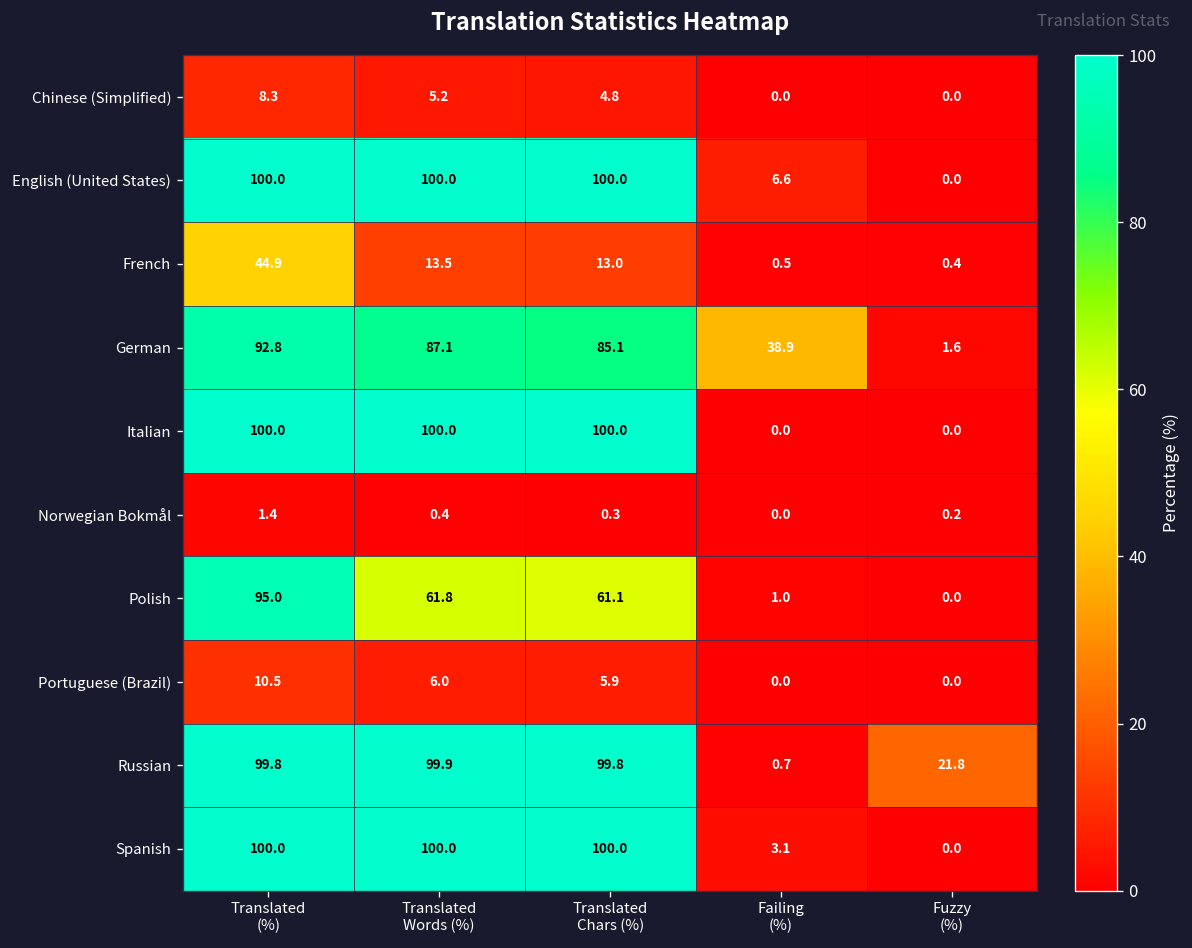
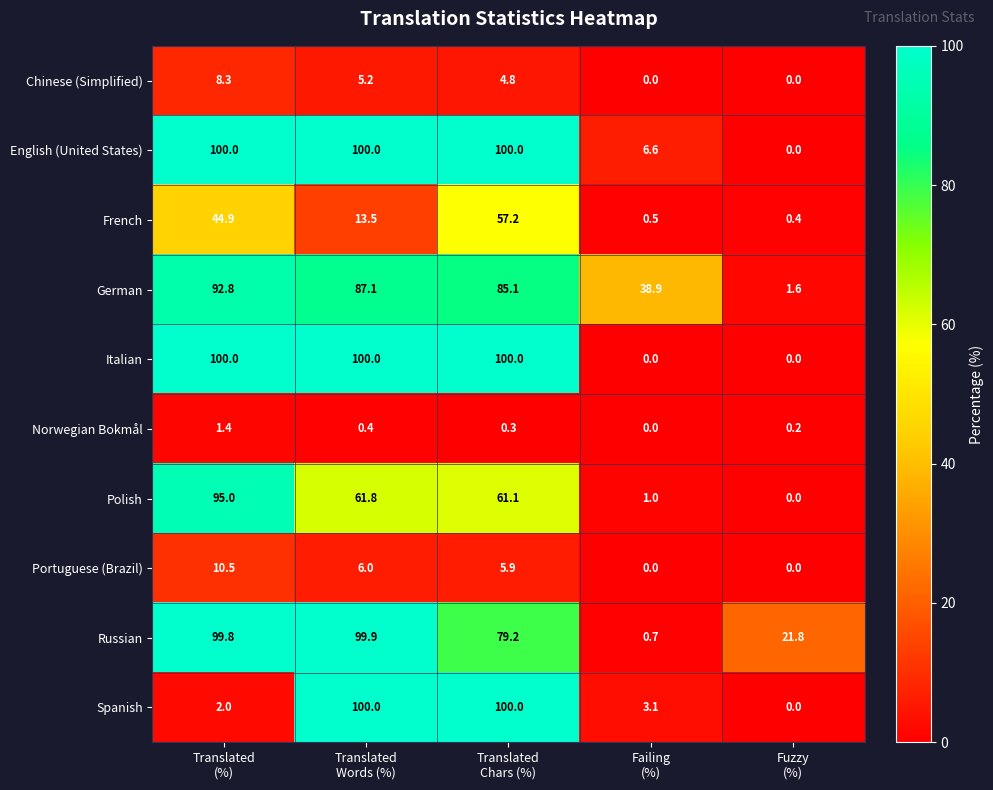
French, Translated Chars (%): 13.0 -> 57.2
Russian, Translated Chars (%): 99.8 -> 79.2
Spanish, Translated (%): 100.0 -> 2.0
